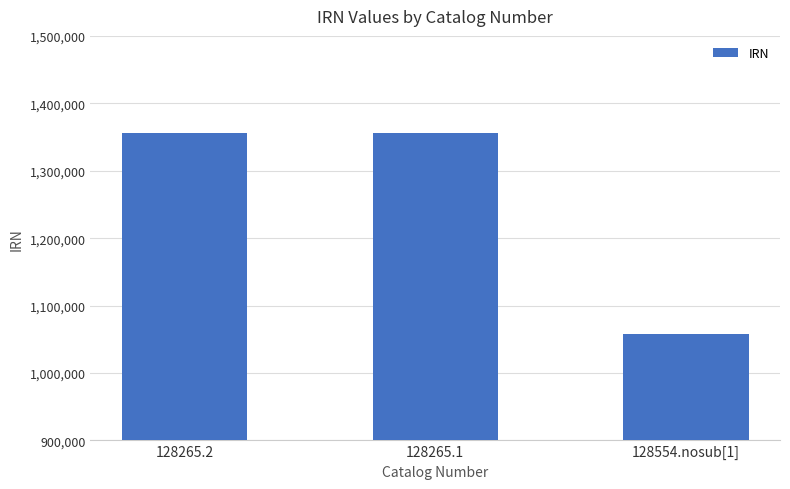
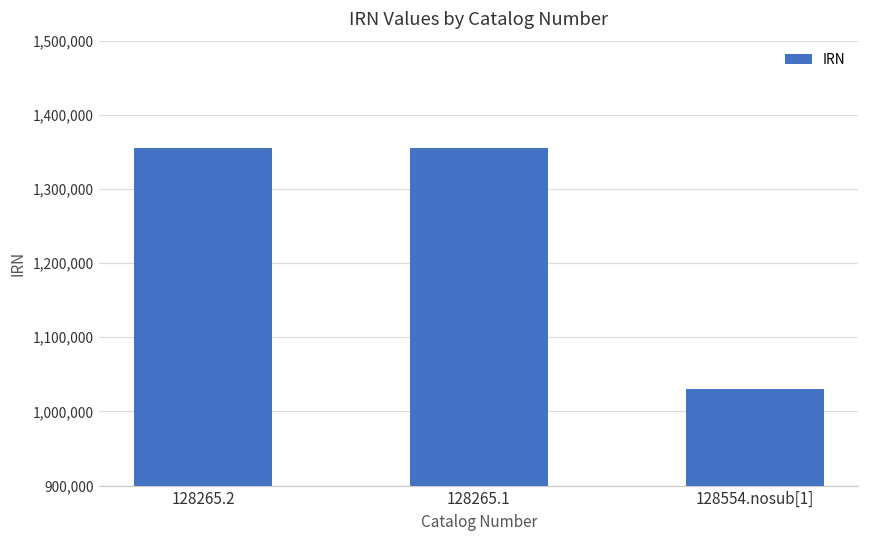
128554.nosub[1]: 1,060,000 -> 1,030,000
